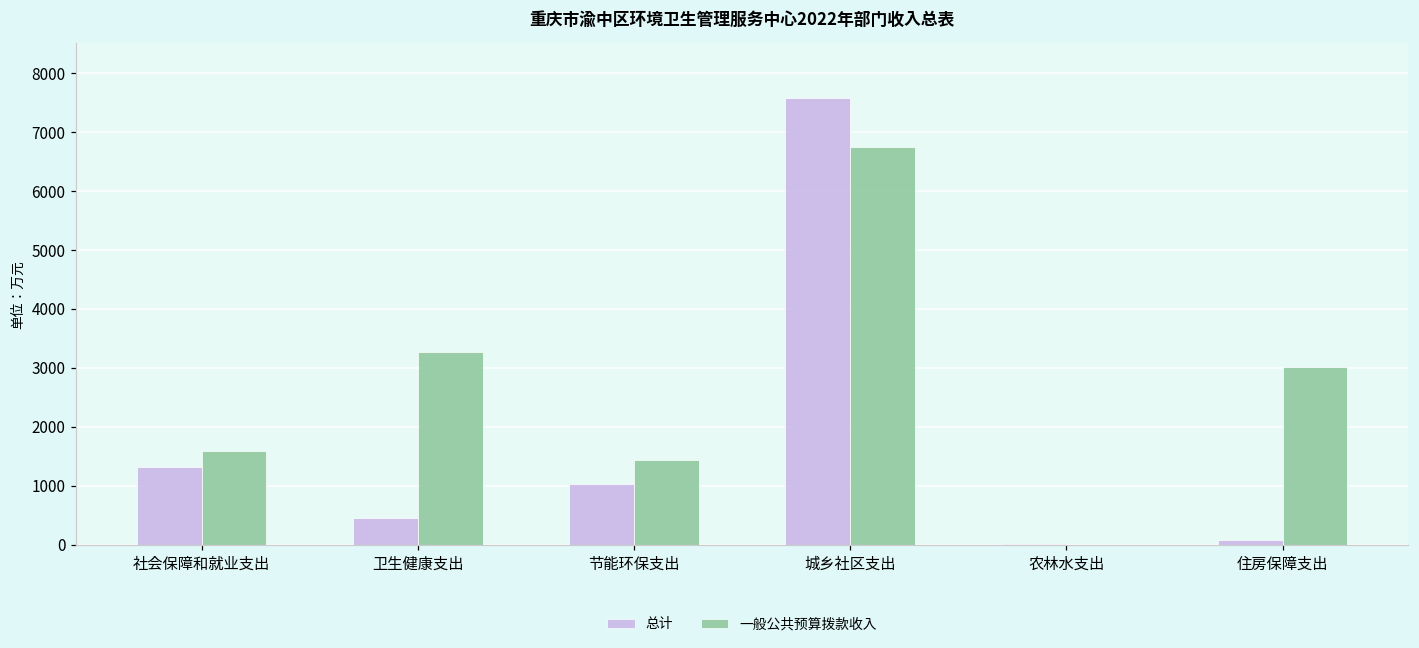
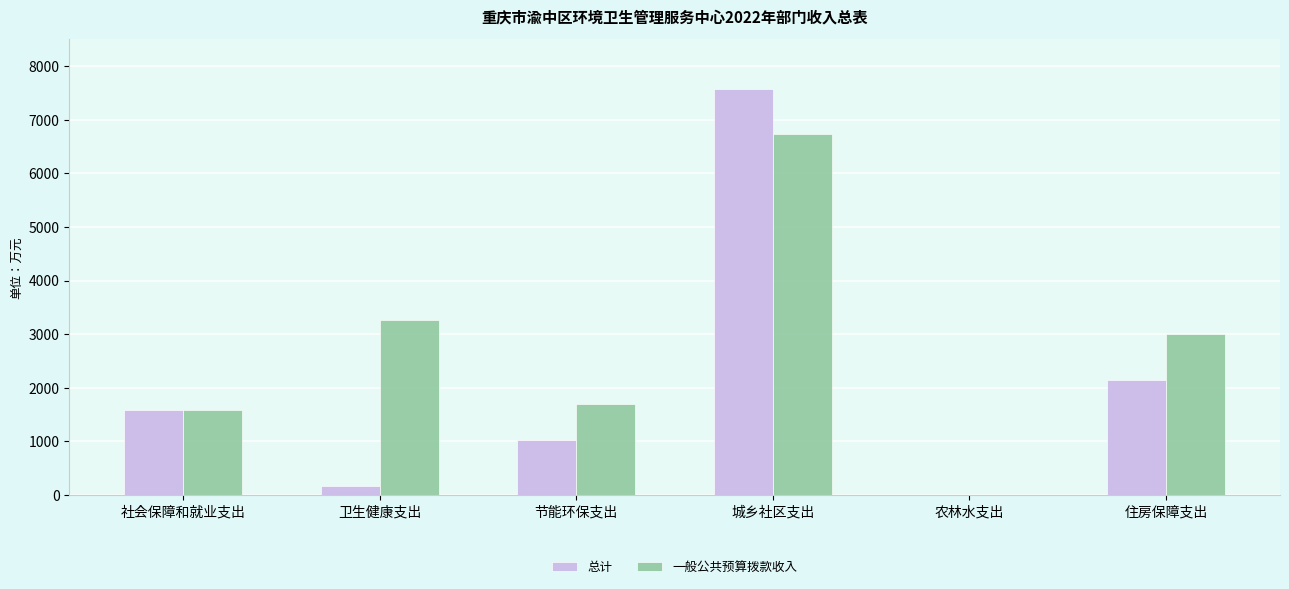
总计, 社会保障和就业支出: 1300 -> 1600
总计, 卫生健康支出: 500 -> 200
一般公共预算拨款收入, 节能环保支出: 1400 -> 1700
总计, 住房保障支出: 100 -> 2100
